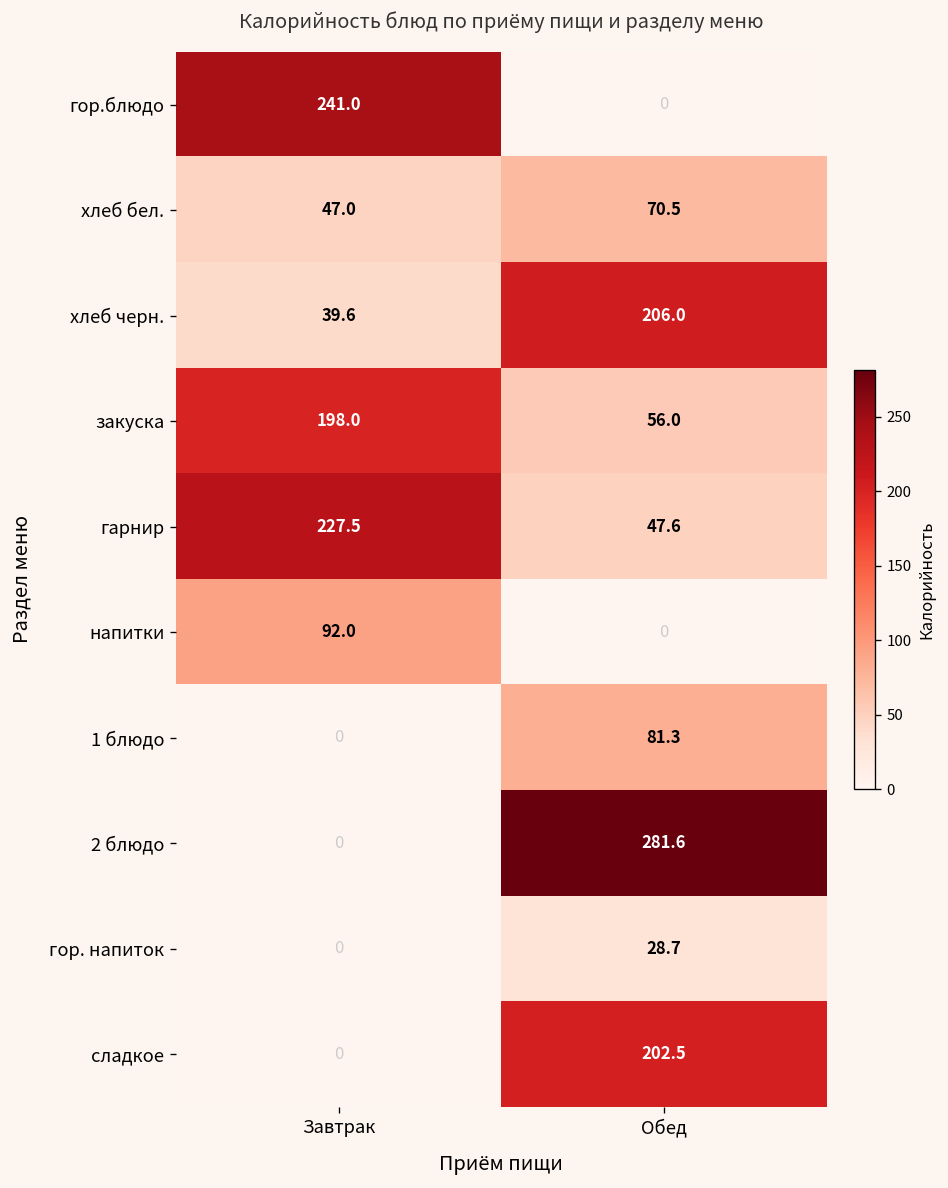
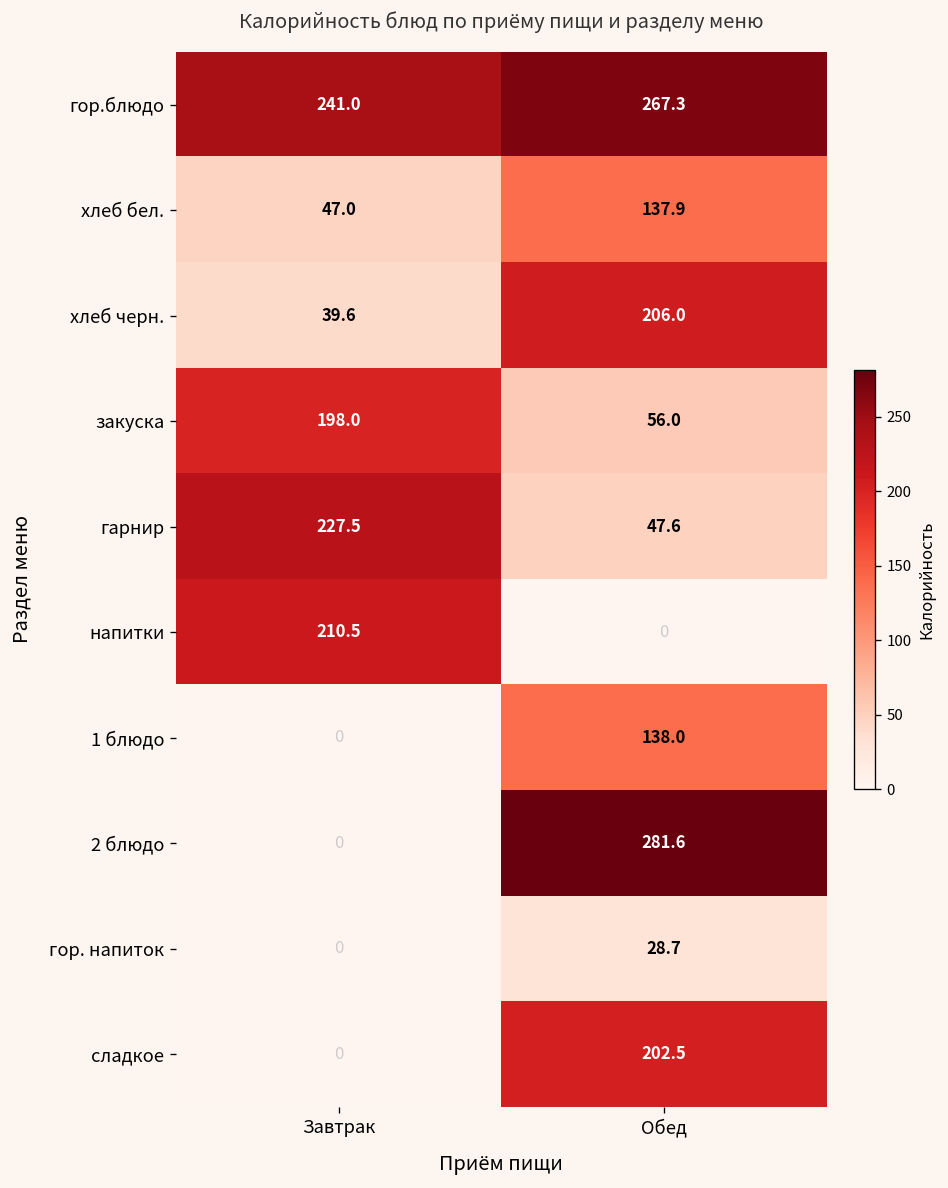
гор.блюдо, Обед: 0 -> 267.3
хлеб бел., Обед: 70.5 -> 137.9
напитки, Завтрак: 92.0 -> 210.5
1 блюдо, Обед: 81.3 -> 138.0
